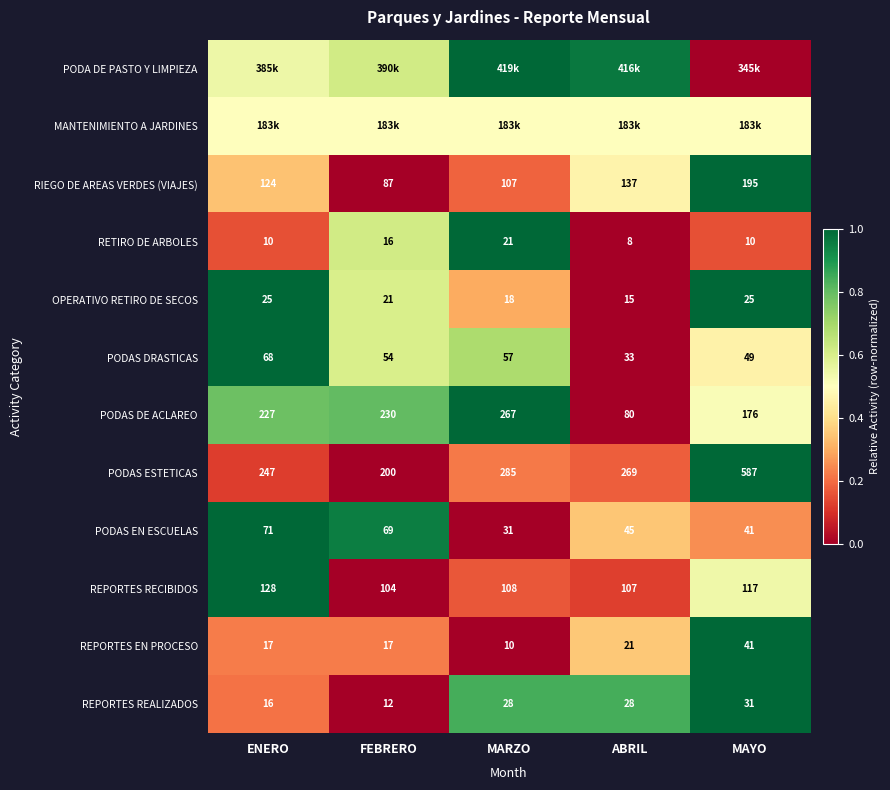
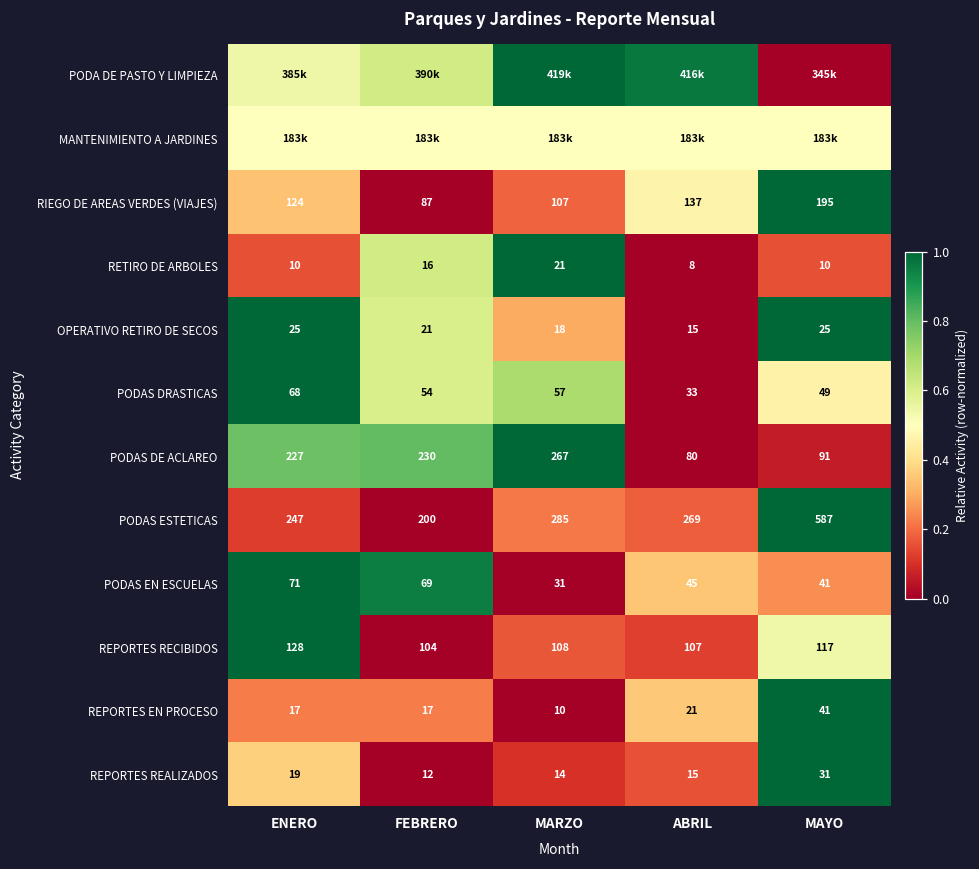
PODAS DE ACLAREO, MAYO: 176 -> 91
REPORTES REALIZADOS, ENERO: 16 -> 19
REPORTES REALIZADOS, MARZO: 28 -> 14
REPORTES REALIZADOS, ABRIL: 28 -> 15
